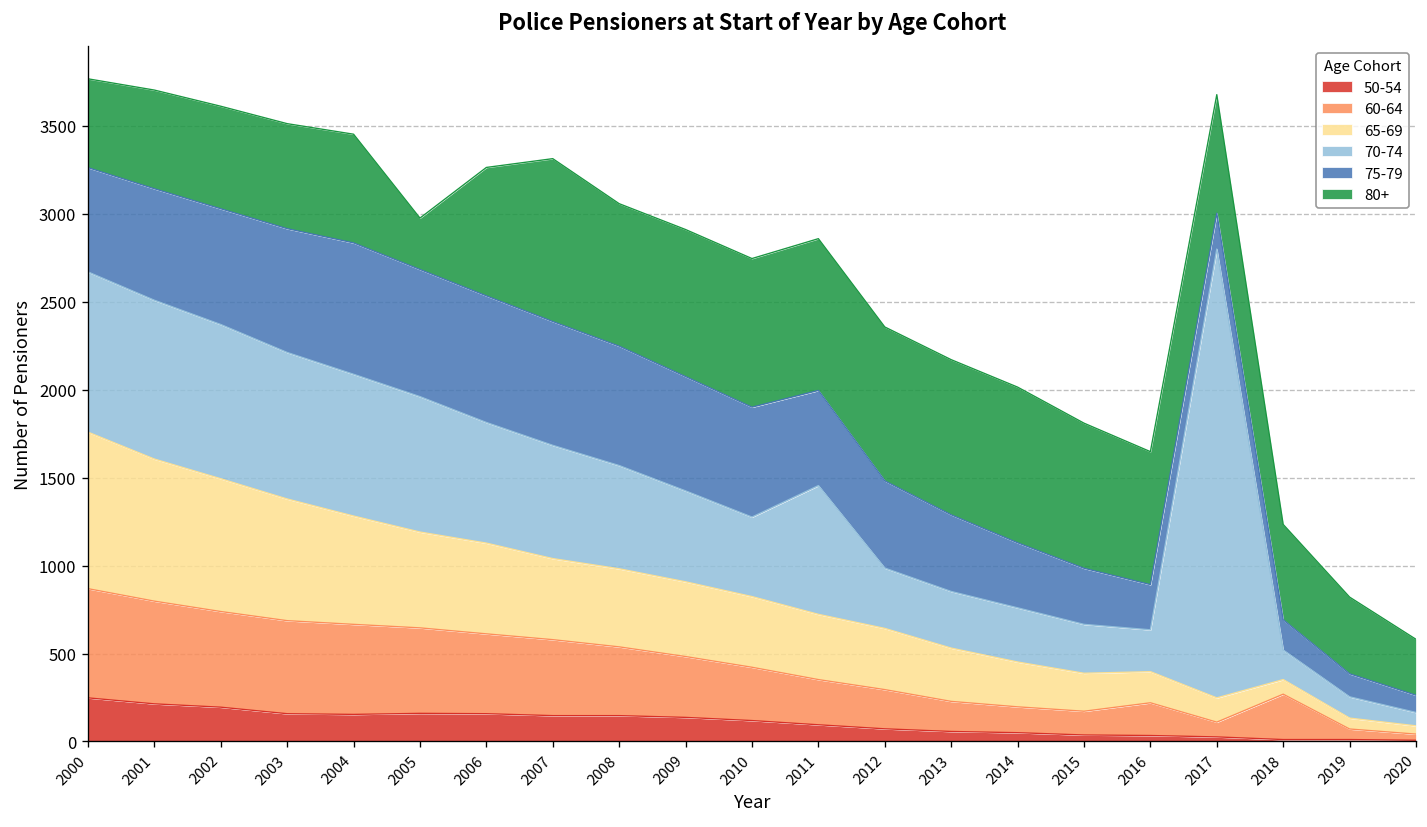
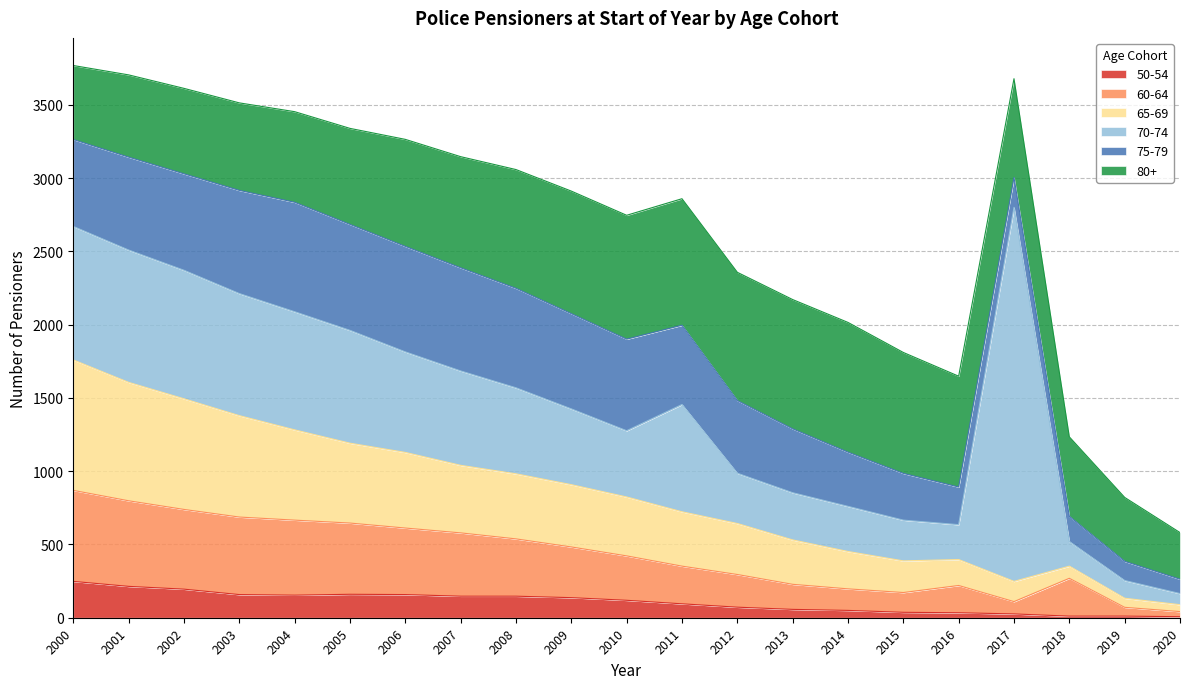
80+, 2005: 290 -> 660
80+, 2007: 930 -> 760
